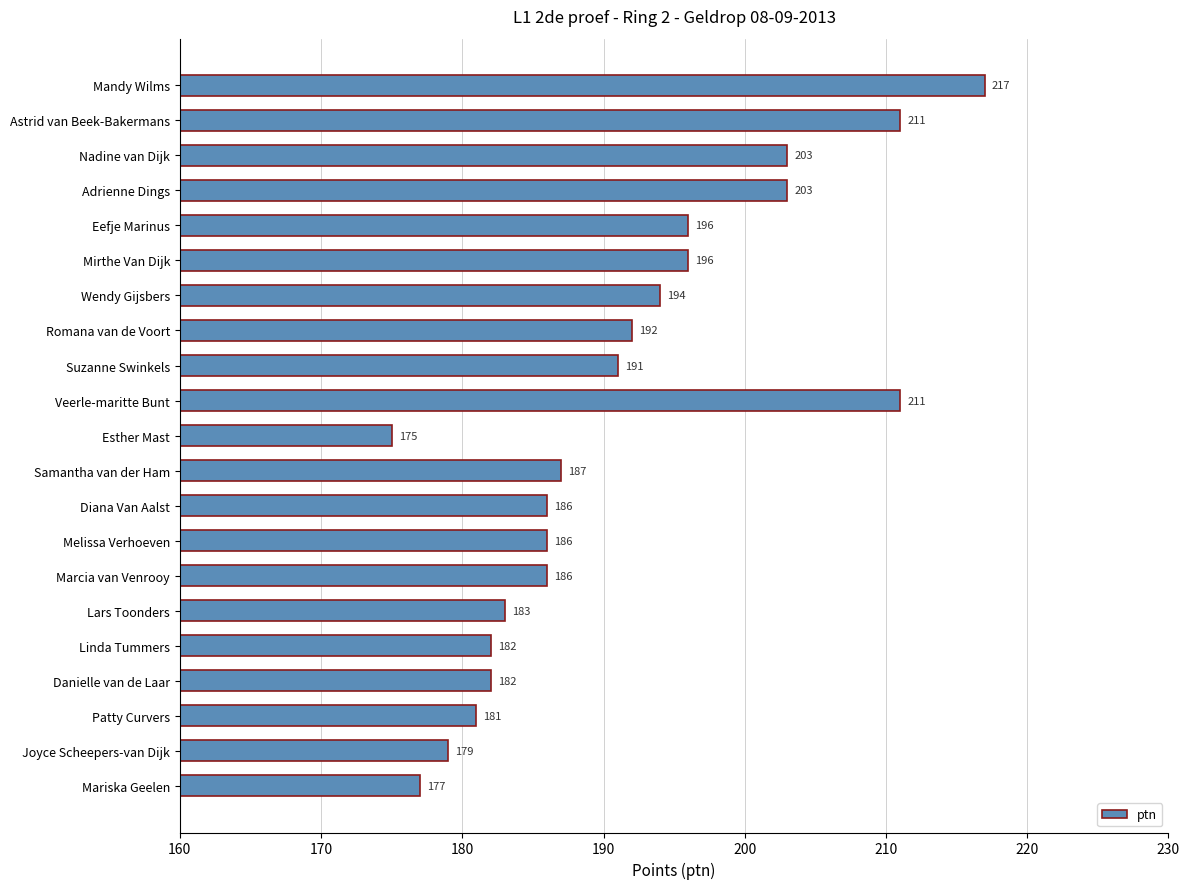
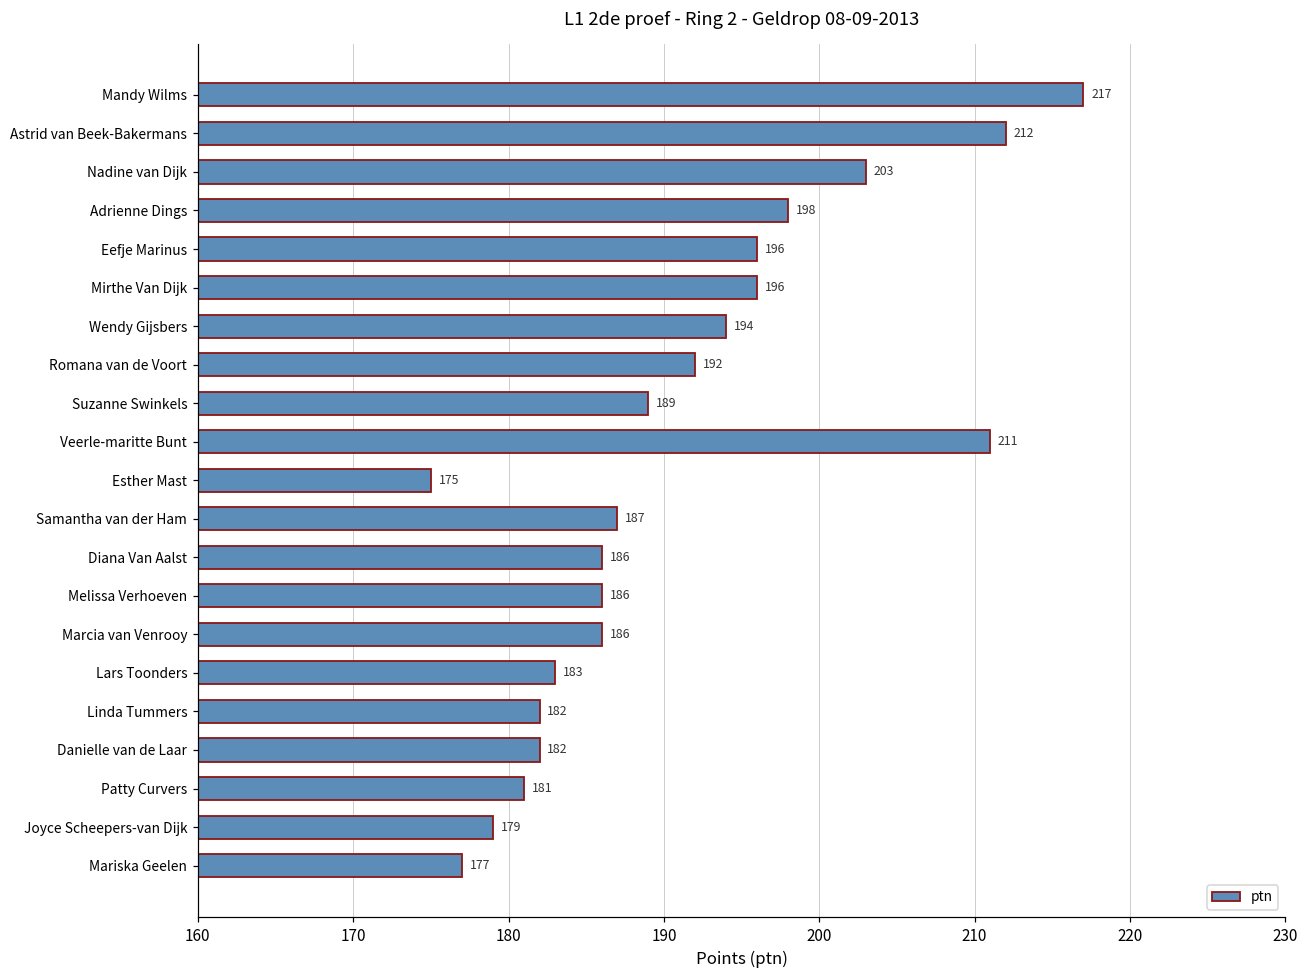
Astrid van Beek-Bakermans: 211 -> 212
Adrienne Dings: 203 -> 198
Suzanne Swinkels: 191 -> 189
